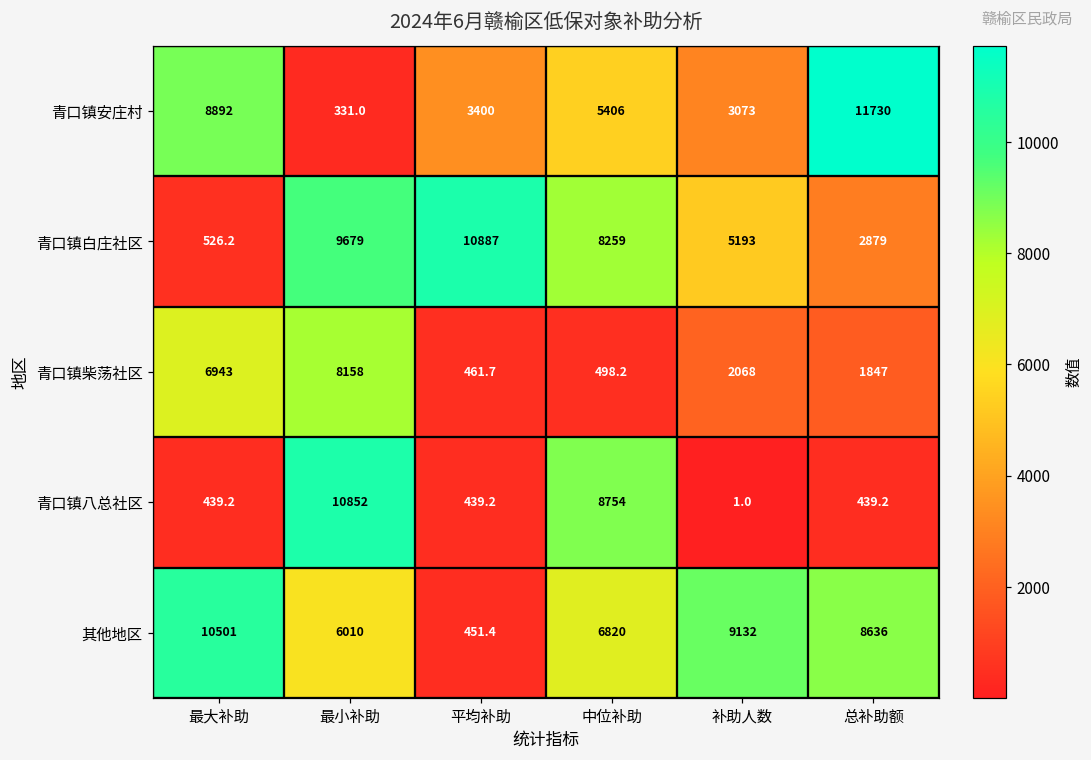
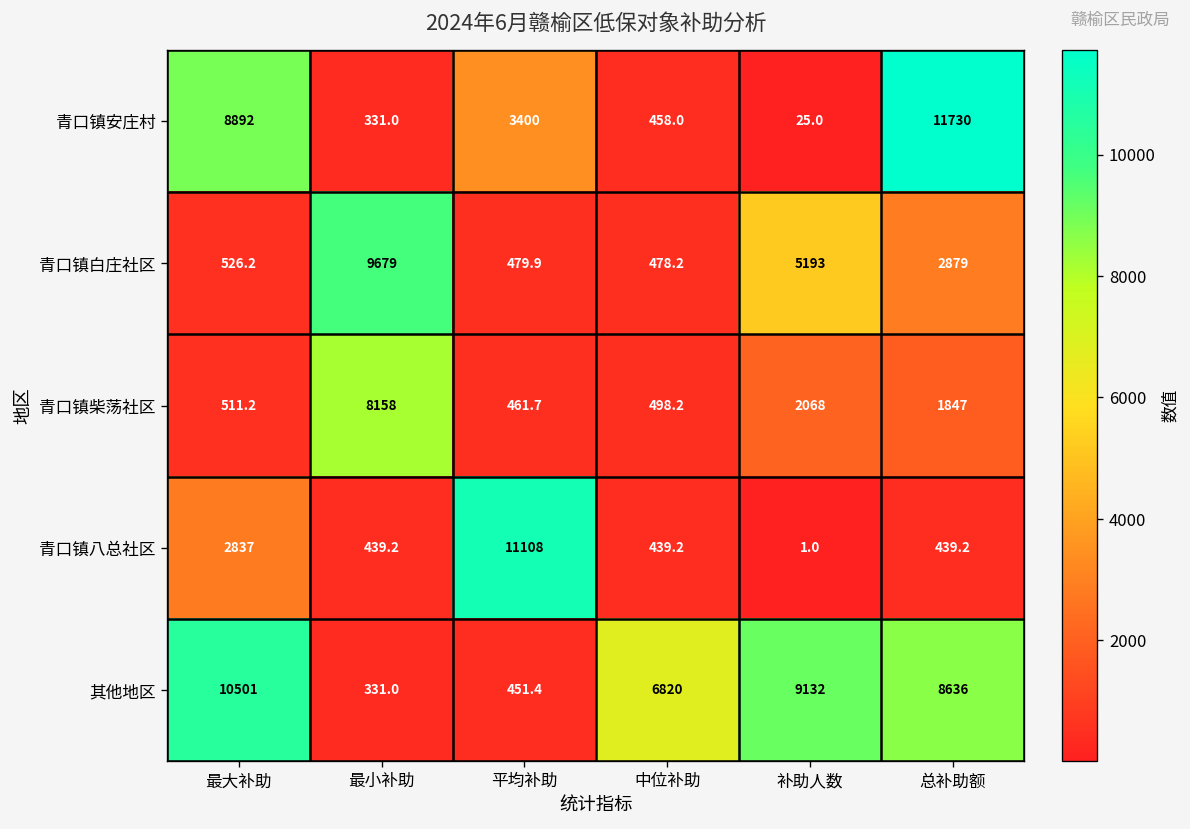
青口镇安庄村, 中位补助: 5406 -> 458.0
青口镇安庄村, 补助人数: 3073 -> 25.0
青口镇白庄社区, 平均补助: 10887 -> 479.9
青口镇白庄社区, 中位补助: 8259 -> 478.2
青口镇柴荡社区, 最大补助: 6943 -> 511.2
青口镇八总社区, 最大补助: 439.2 -> 2837
青口镇八总社区, 最小补助: 10852 -> 439.2
青口镇八总社区, 平均补助: 439.2 -> 11108
青口镇八总社区, 中位补助: 8754 -> 439.2
其他地区, 最小补助: 6010 -> 331.0
